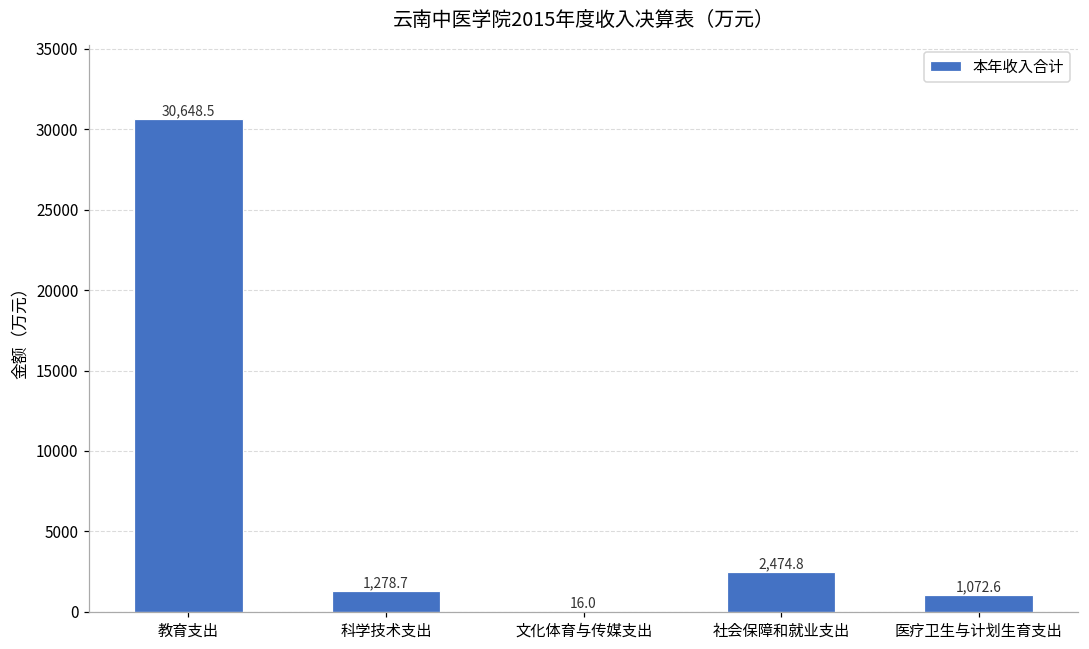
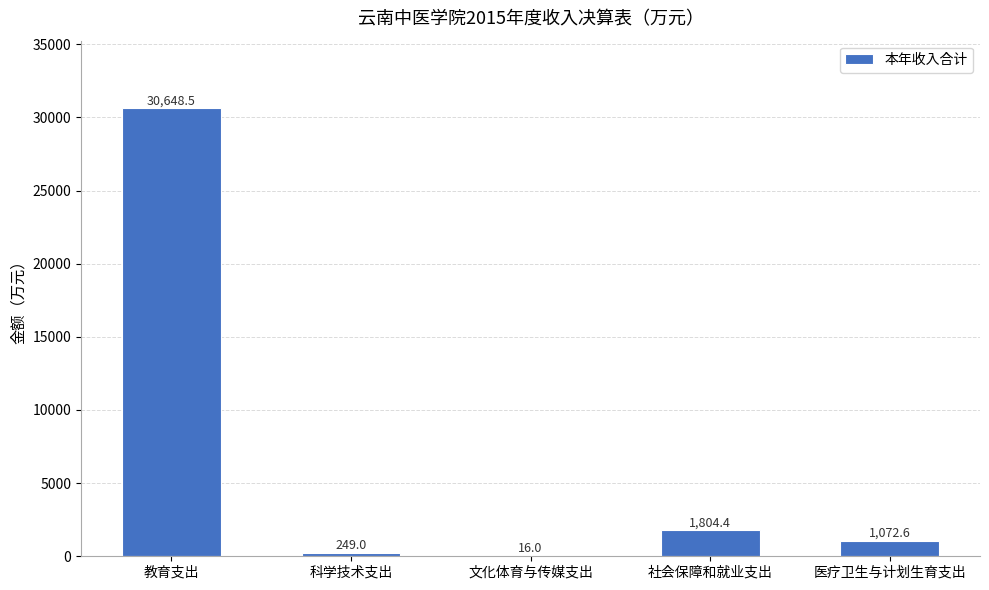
科学技术支出: 1,278.7 -> 249.0
社会保障和就业支出: 2,474.8 -> 1,804.4
